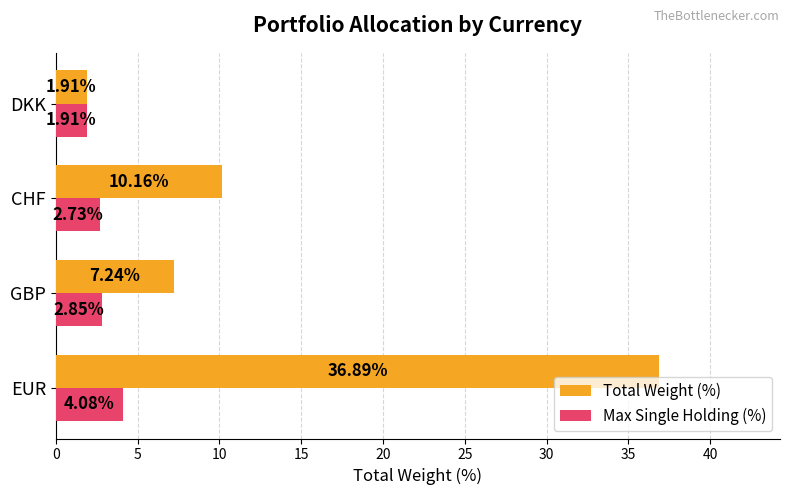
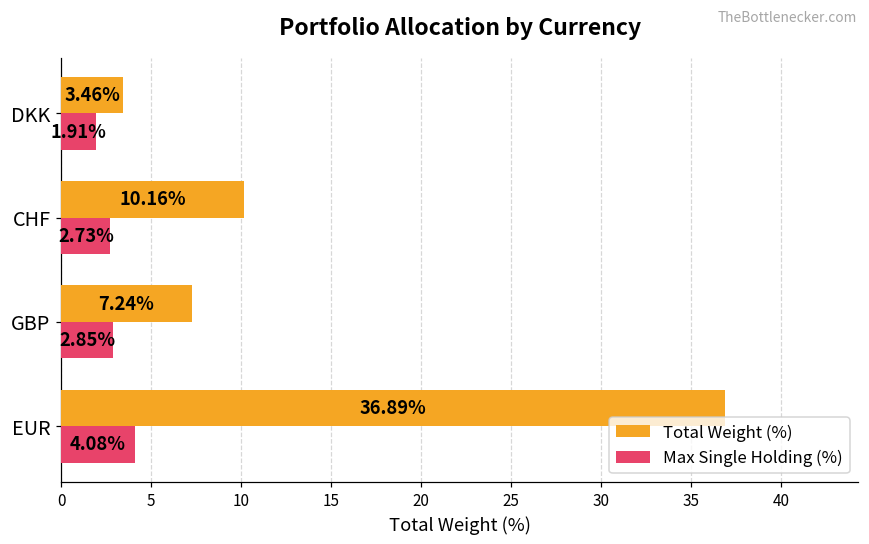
Total Weight (%), DKK: 1.91% -> 3.46%
